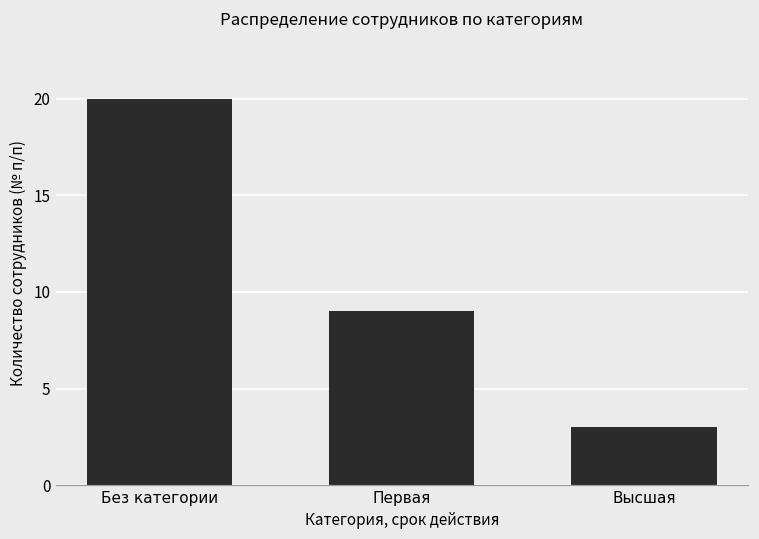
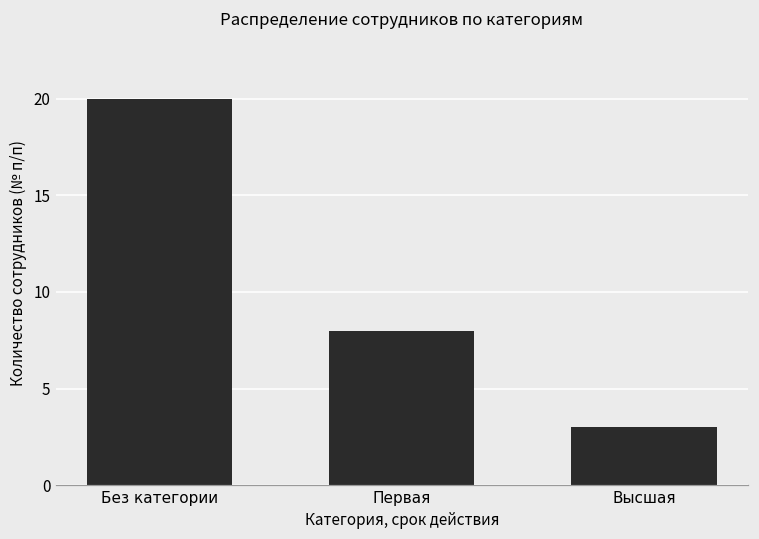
Первая: 9 -> 8
